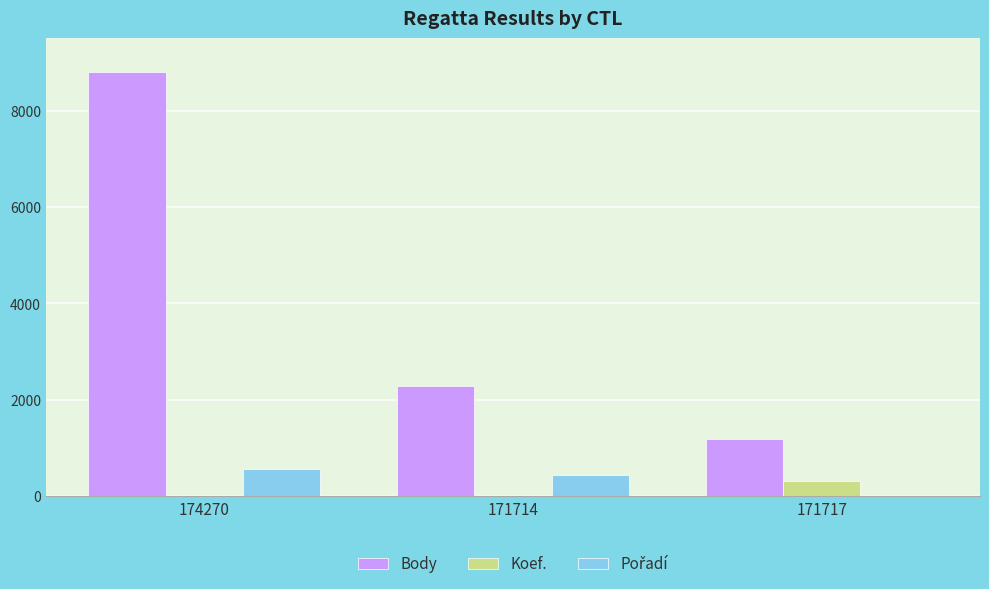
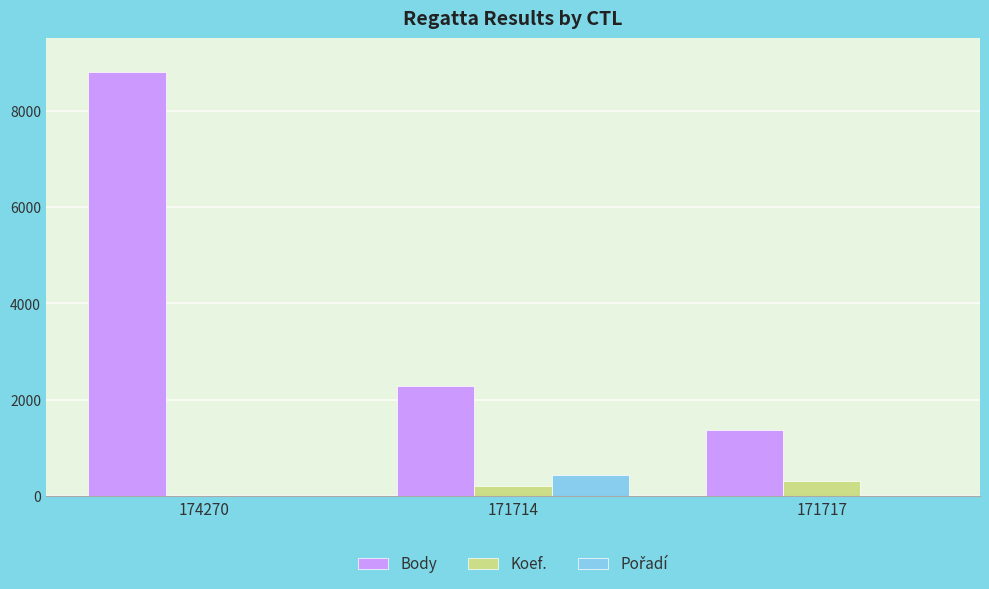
Pořadí, 174270: 600 -> 0
Koef., 171714: 0 -> 200
Body, 171717: 1200 -> 1400
